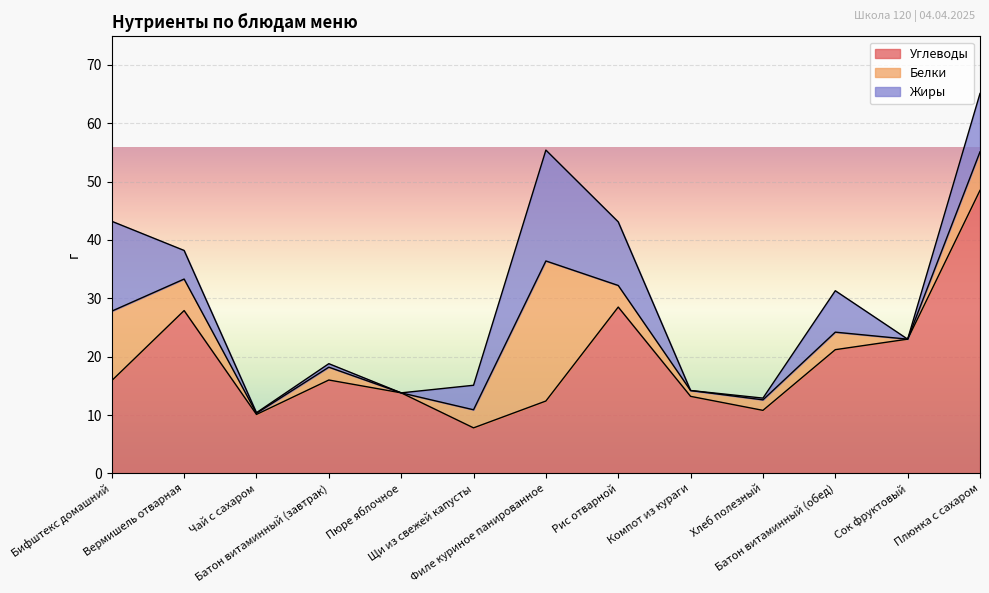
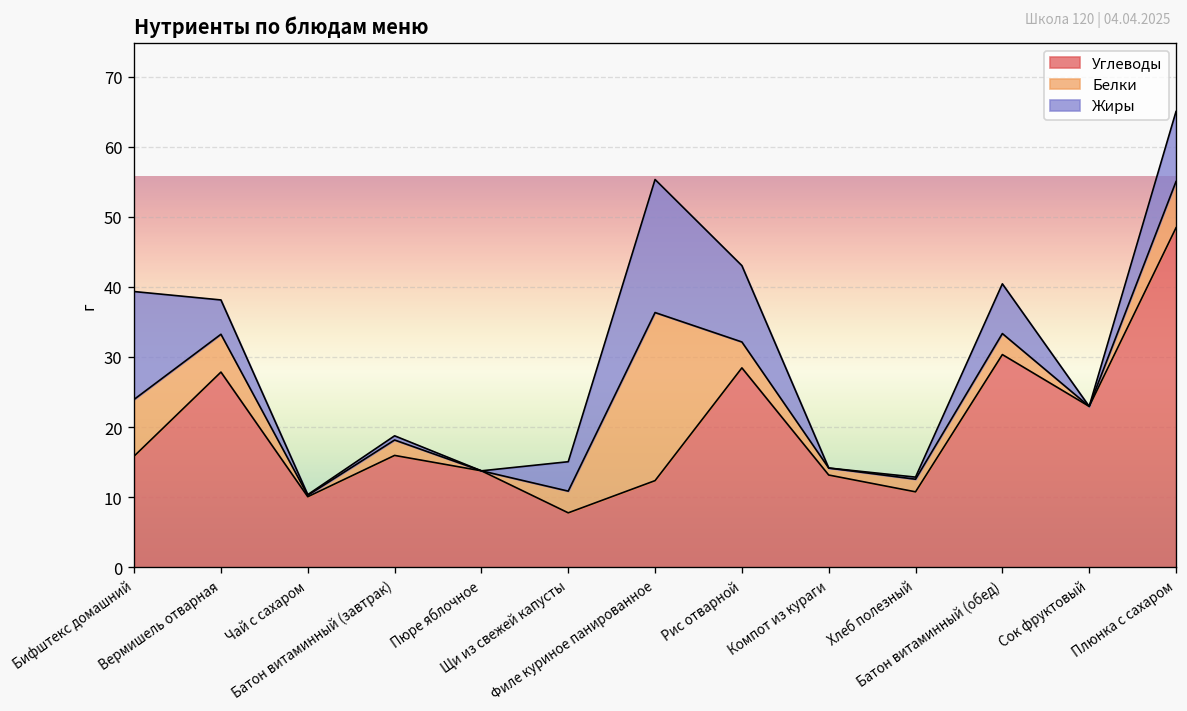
Белки, Бифштекс домашний: 12 -> 8
Углеводы, Батон витаминный (обед): 21 -> 30
